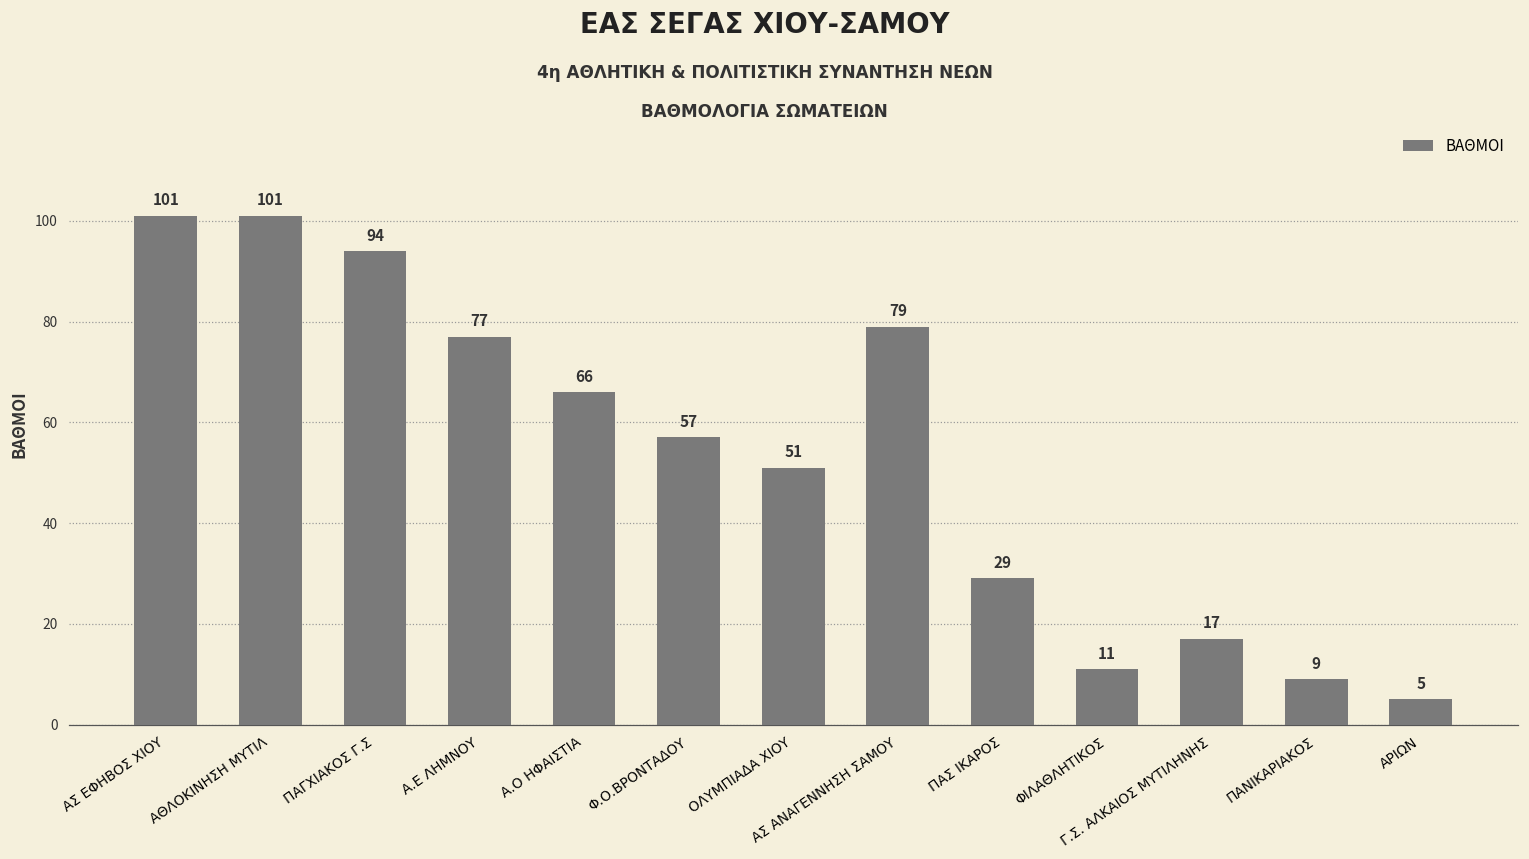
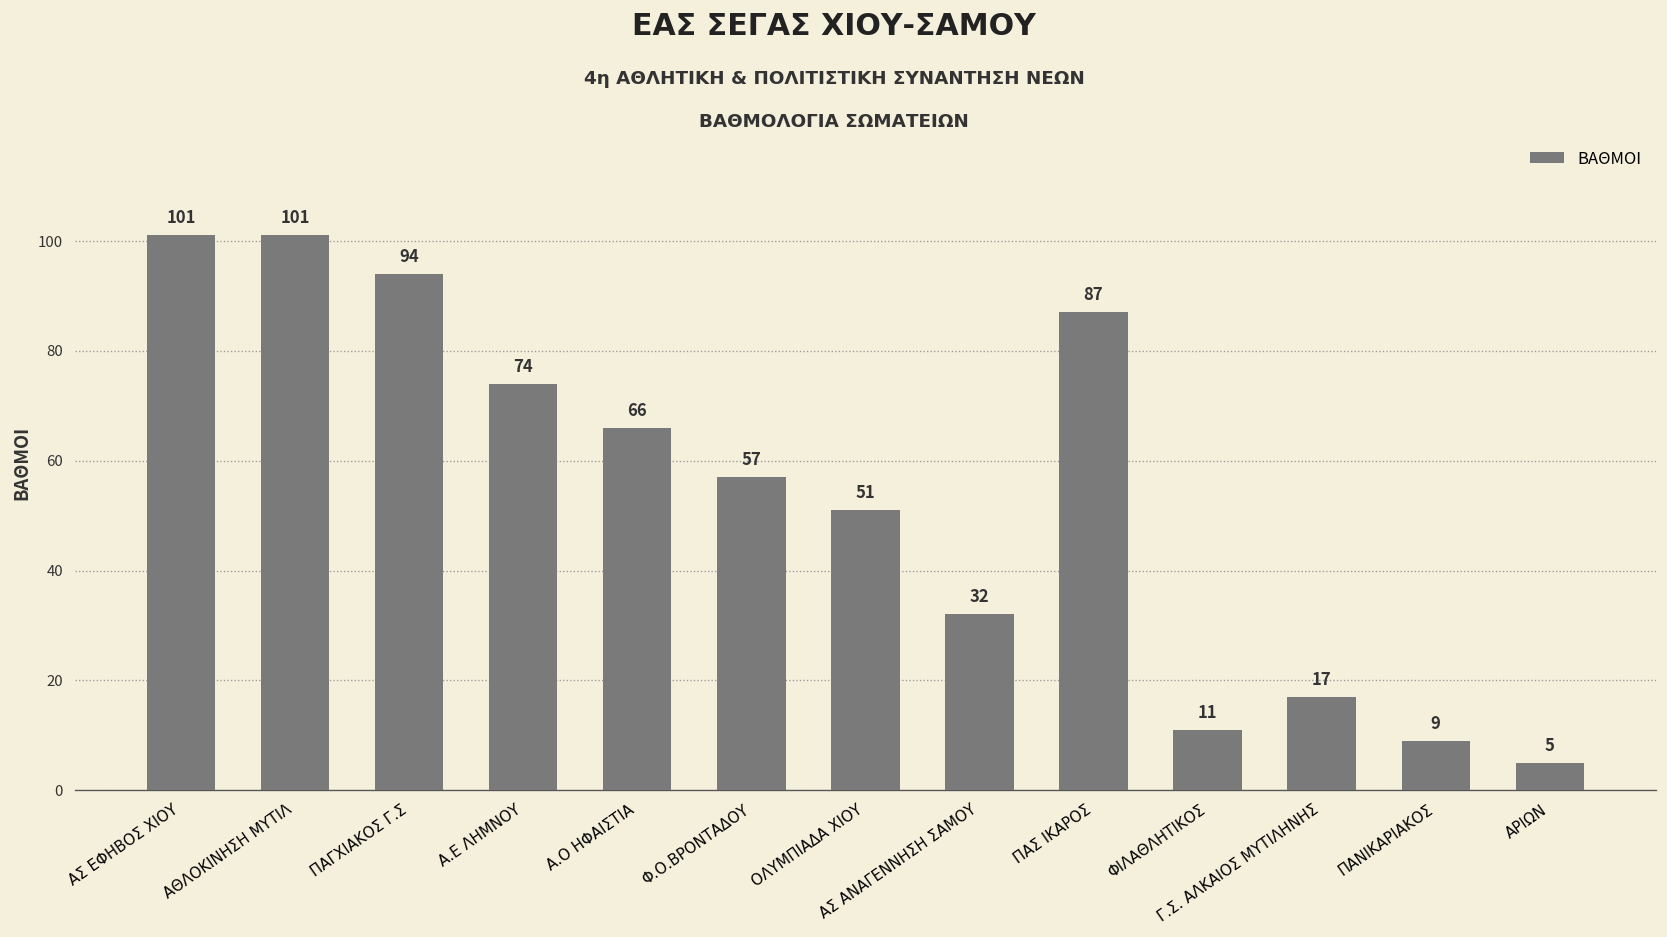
Α.Ε ΛΗΜΝΟΥ: 77 -> 74
ΑΣ ΑΝΑΓΕΝΝΗΣΗ ΣΑΜΟΥ: 79 -> 32
ΠΑΣ ΙΚΑΡΟΣ: 29 -> 87
